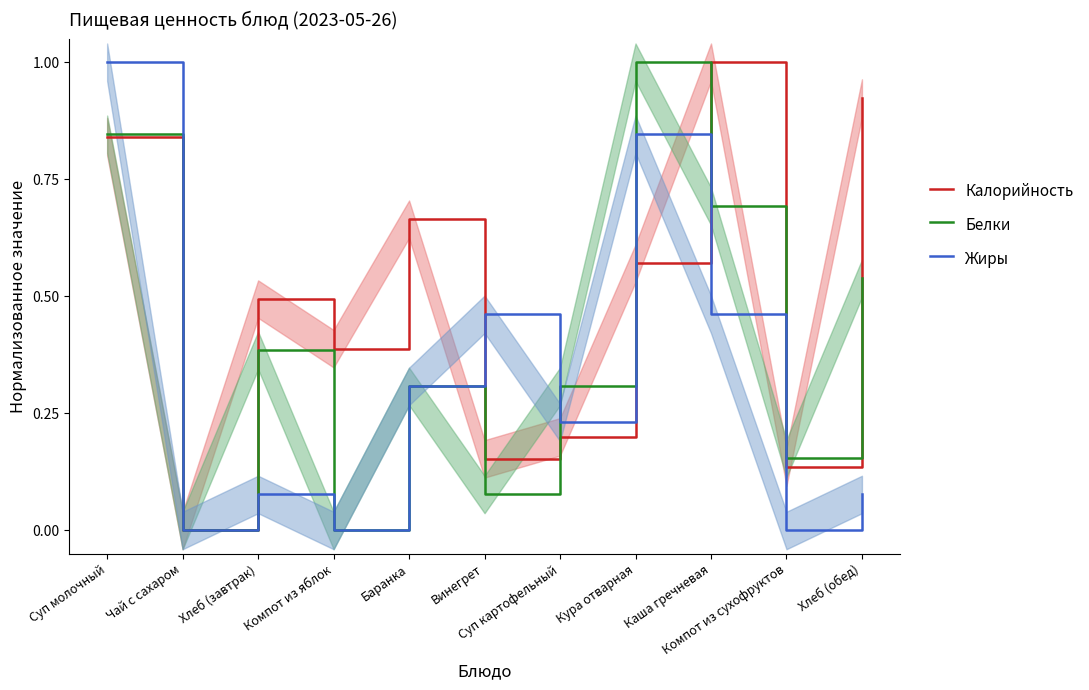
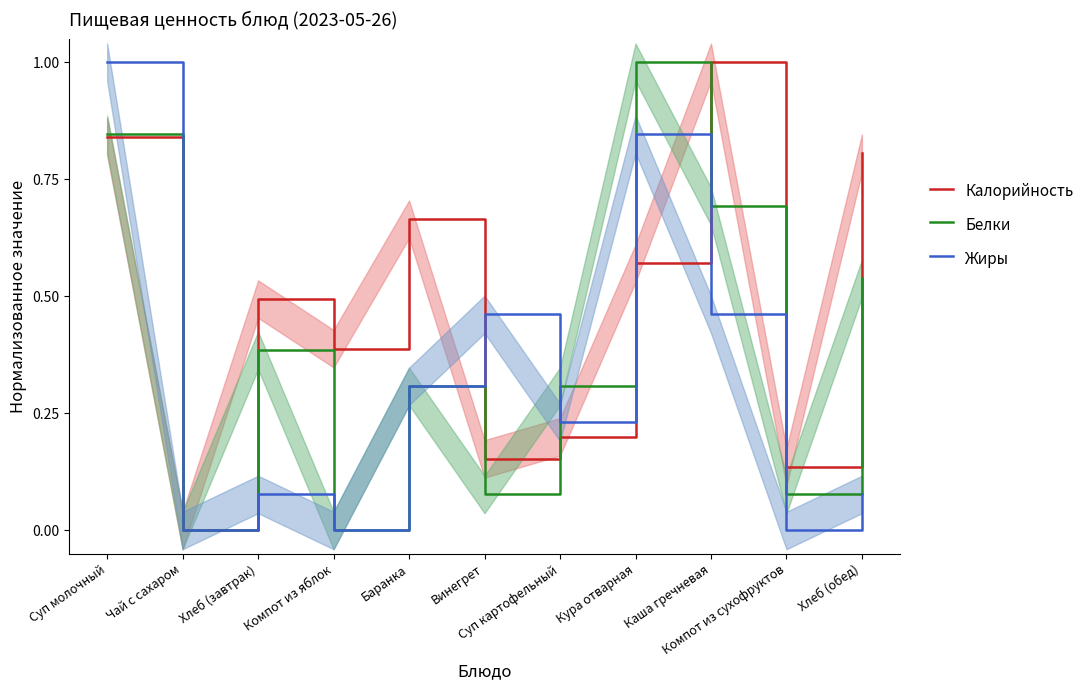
Белки, Компот из сухофруктов: 0.15 -> 0.08
Калорийность, Хлеб (обед): 0.92 -> 0.81
